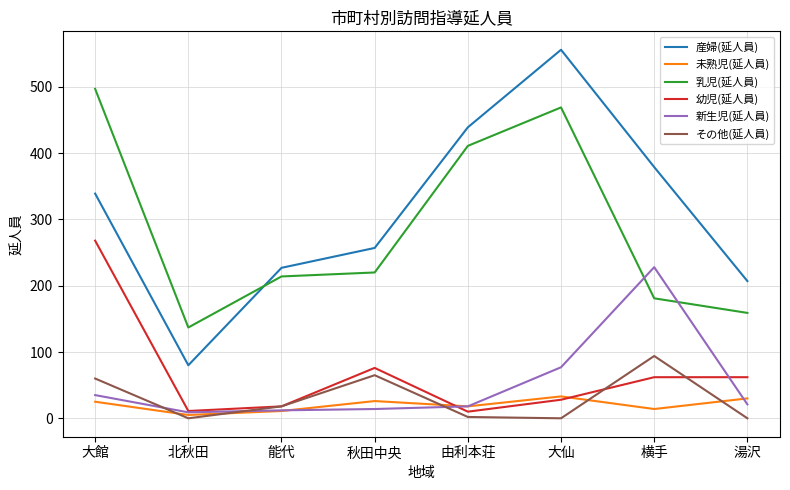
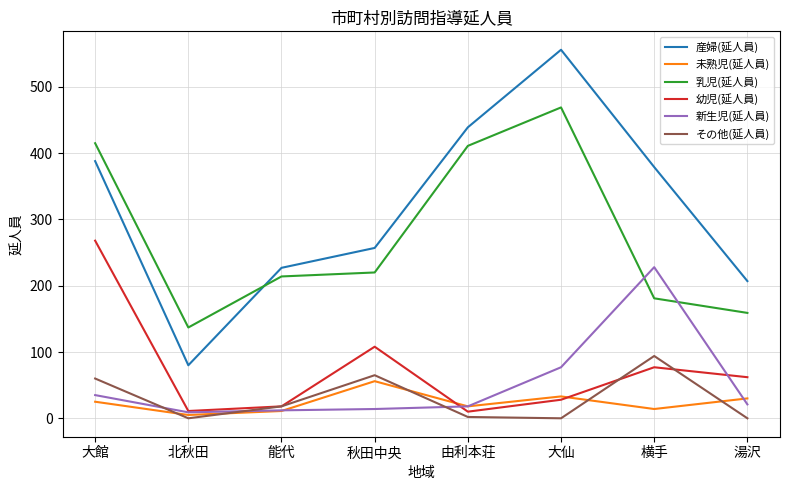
産婦(延人員), 大館: 340 -> 390
乳児(延人員), 大館: 500 -> 420
未熟児(延人員), 秋田中央: 30 -> 60
幼児(延人員), 秋田中央: 80 -> 110
幼児(延人員), 横手: 60 -> 80
